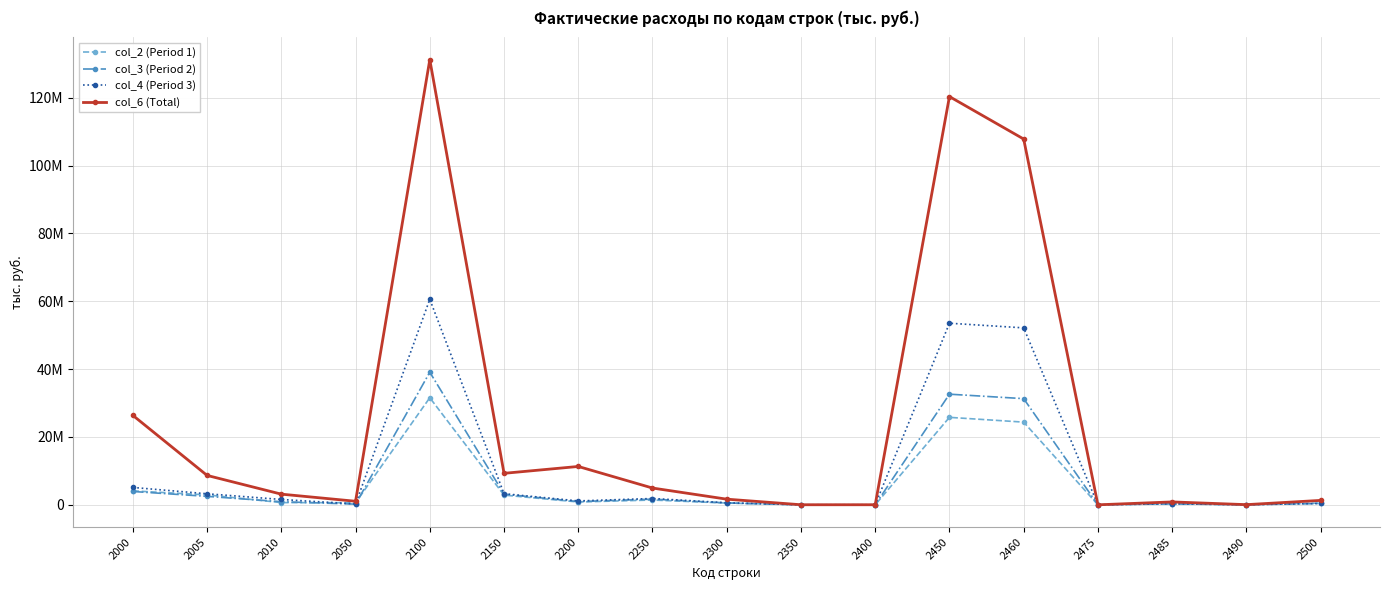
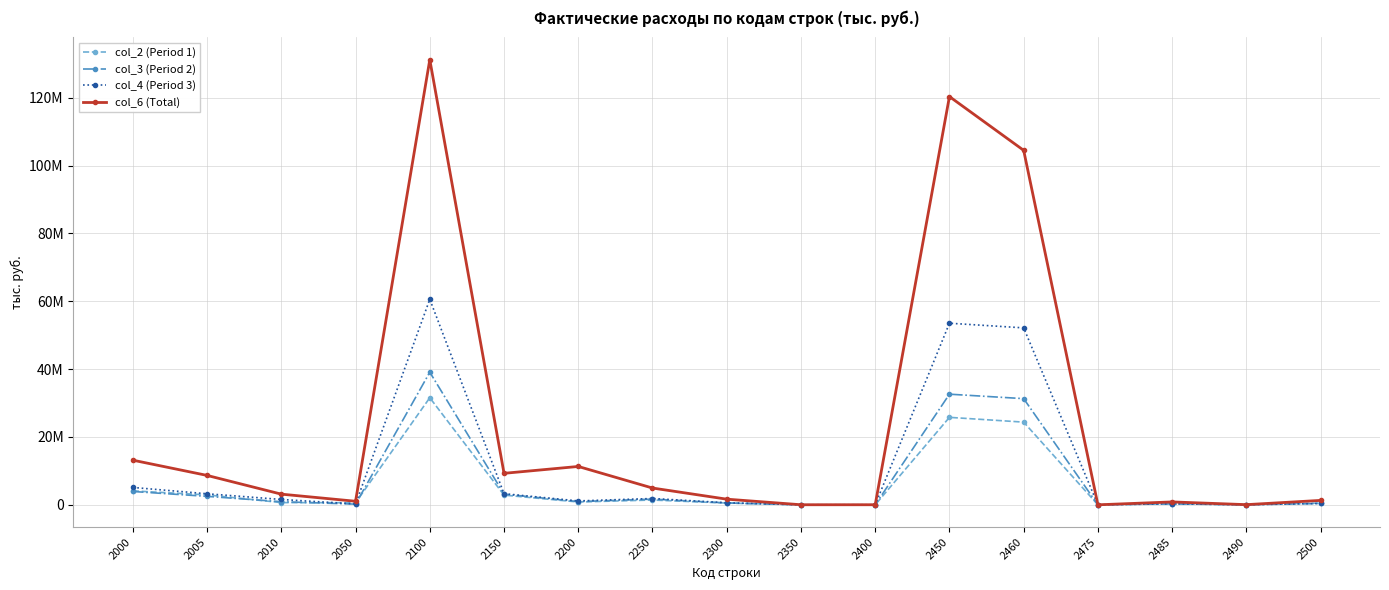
col_6 (Total), 2000: 26000000 -> 13000000
col_6 (Total), 2460: 108000000 -> 104000000
